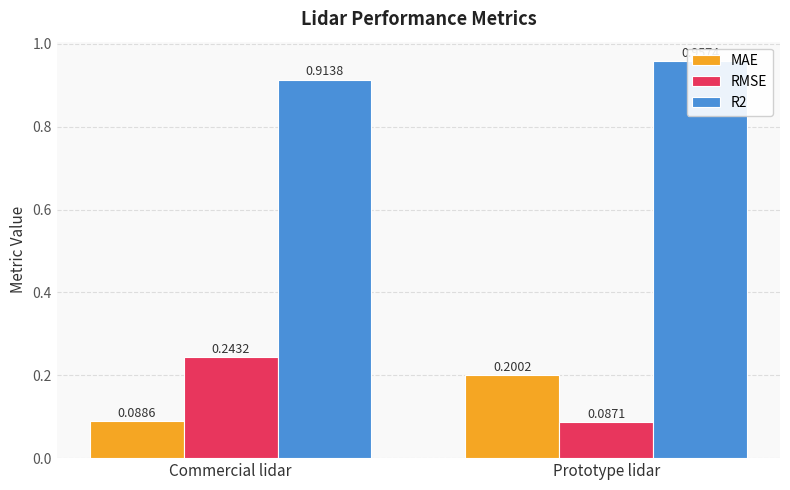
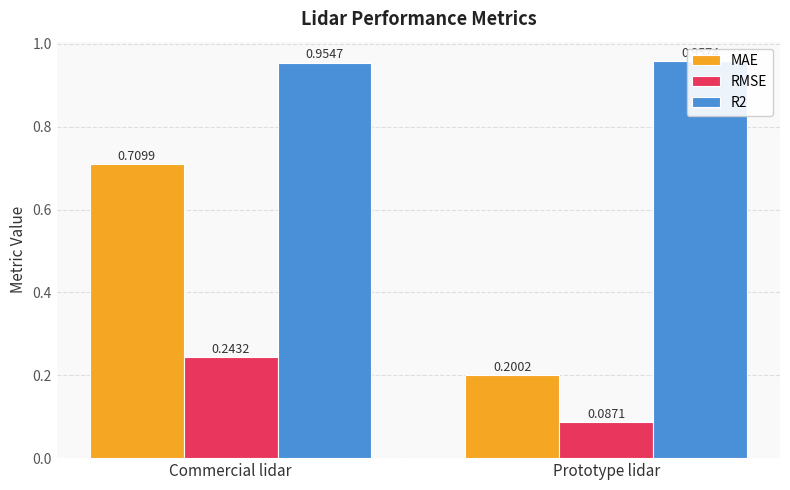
MAE, Commercial lidar: 0.0886 -> 0.7099
R2, Commercial lidar: 0.9138 -> 0.9547
